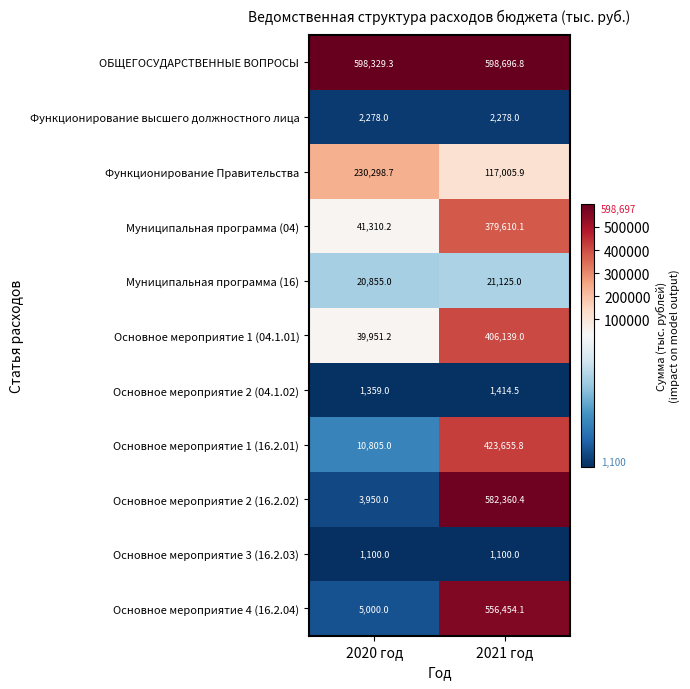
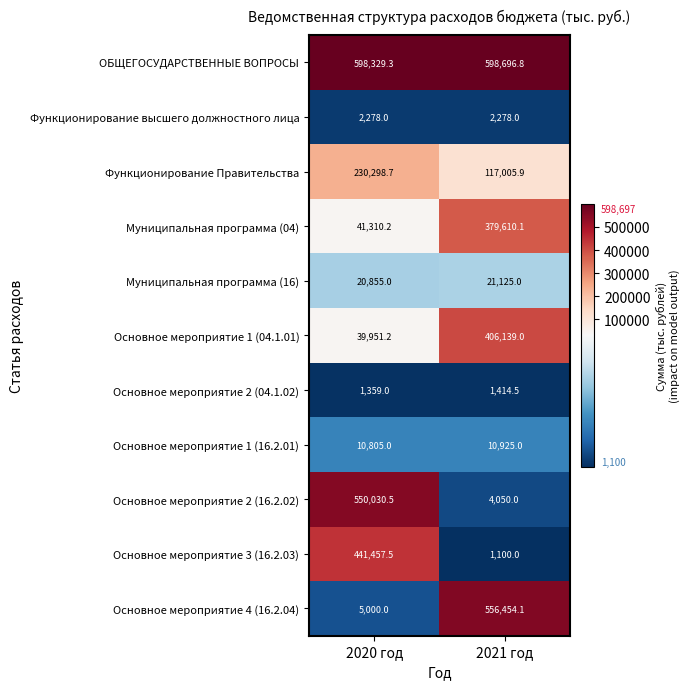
Основное мероприятие 1 (16.2.01), 2021 год: 423,655.8 -> 10,925.0
Основное мероприятие 2 (16.2.02), 2020 год: 3,950.0 -> 550,030.5
Основное мероприятие 2 (16.2.02), 2021 год: 582,360.4 -> 4,050.0
Основное мероприятие 3 (16.2.03), 2020 год: 1,100.0 -> 441,457.5
